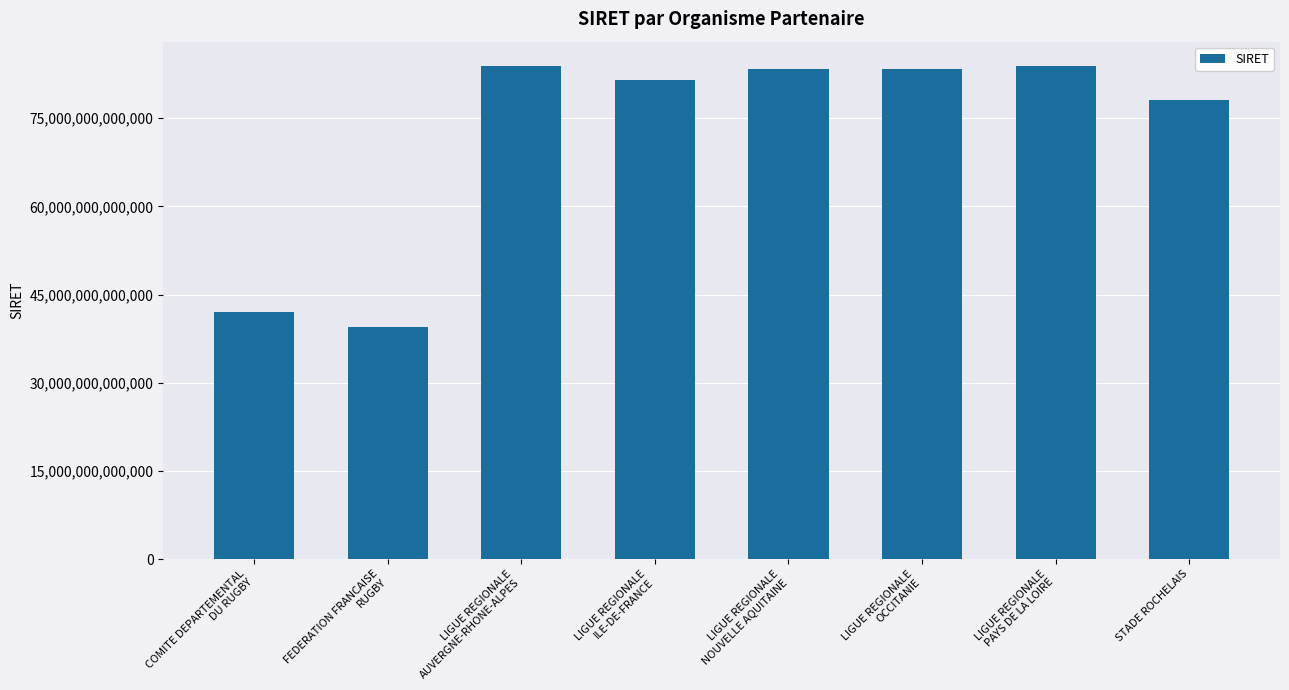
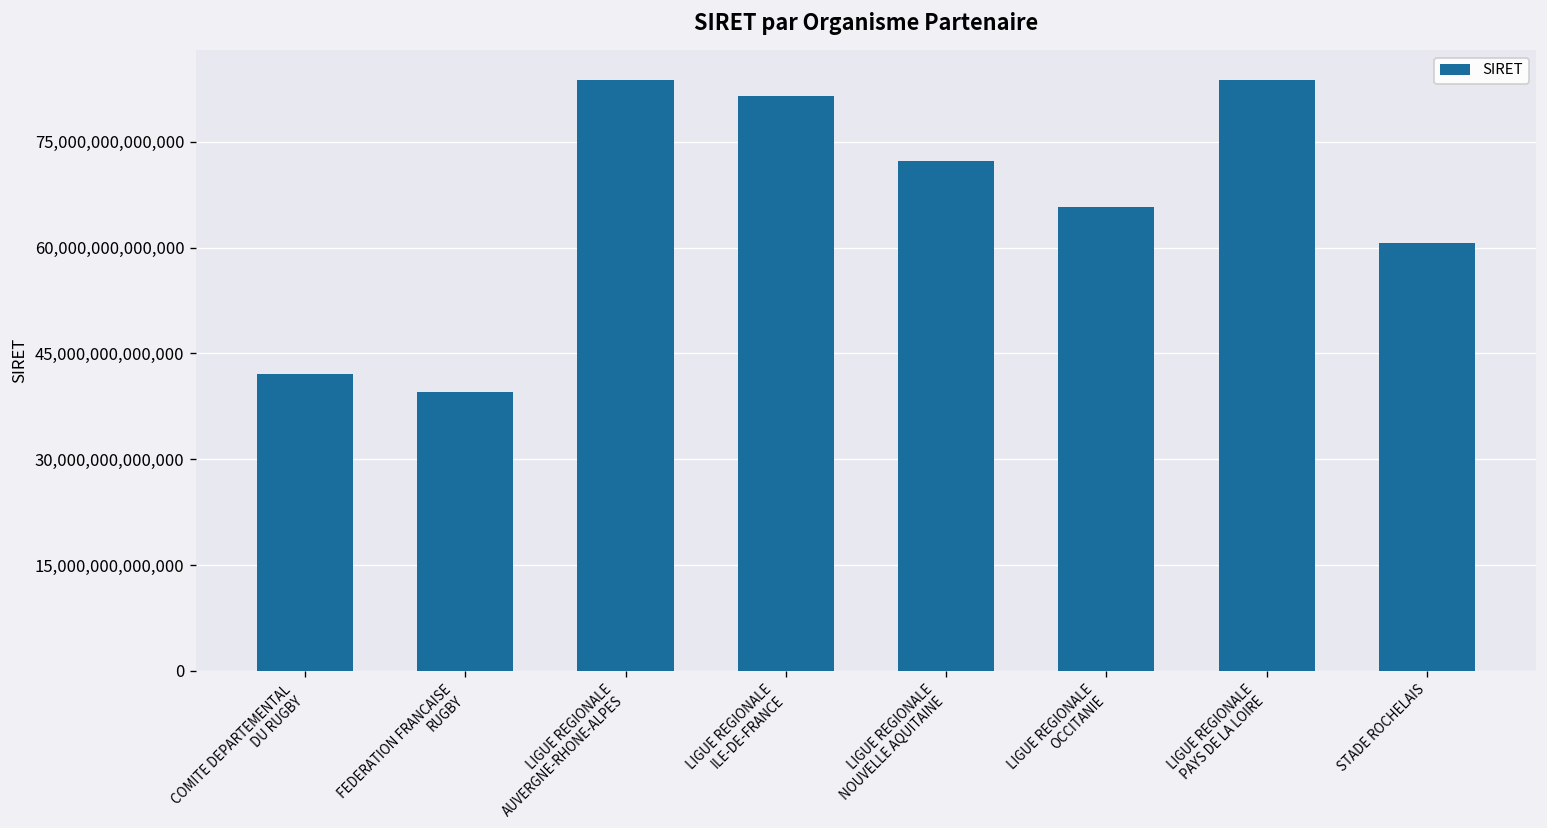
LIGUE REGIONALE NOUVELLE AQUITAINE: 83,000,000,000,000 -> 72,000,000,000,000
LIGUE REGIONALE OCCITANIE: 83,000,000,000,000 -> 66,000,000,000,000
STADE ROCHELAIS: 78,000,000,000,000 -> 61,000,000,000,000
